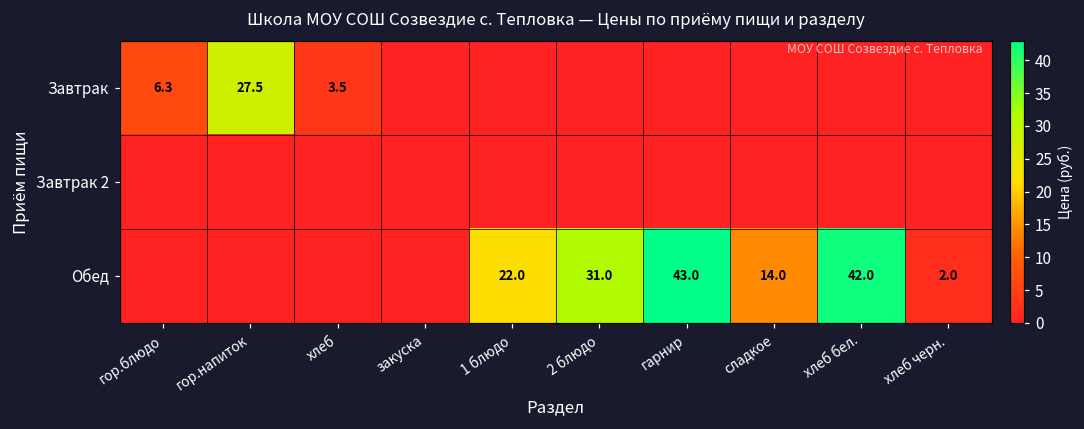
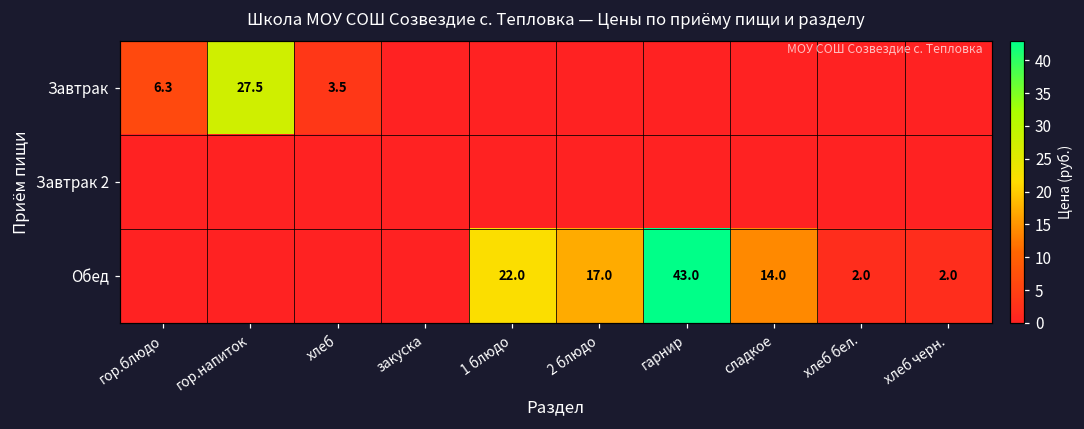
Обед, 2 блюдо: 31.0 -> 17.0
Обед, хлеб бел.: 42.0 -> 2.0
